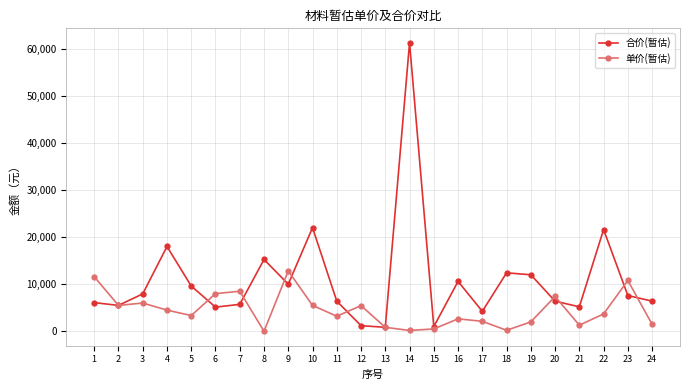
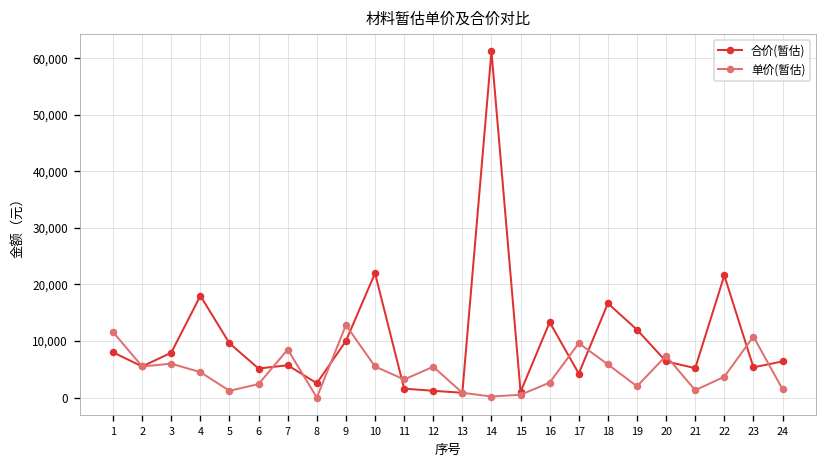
合价(暂估), 1: 6,000 -> 8,000
单价(暂估), 5: 3,000 -> 1,000
单价(暂估), 6: 8,000 -> 2,000
合价(暂估), 8: 15,000 -> 3,000
合价(暂估), 11: 6,000 -> 2,000
合价(暂估), 16: 11,000 -> 13,000
单价(暂估), 17: 2,000 -> 10,000
合价(暂估), 18: 12,000 -> 17,000
单价(暂估), 18: 0 -> 6,000
合价(暂估), 23: 8,000 -> 5,000
